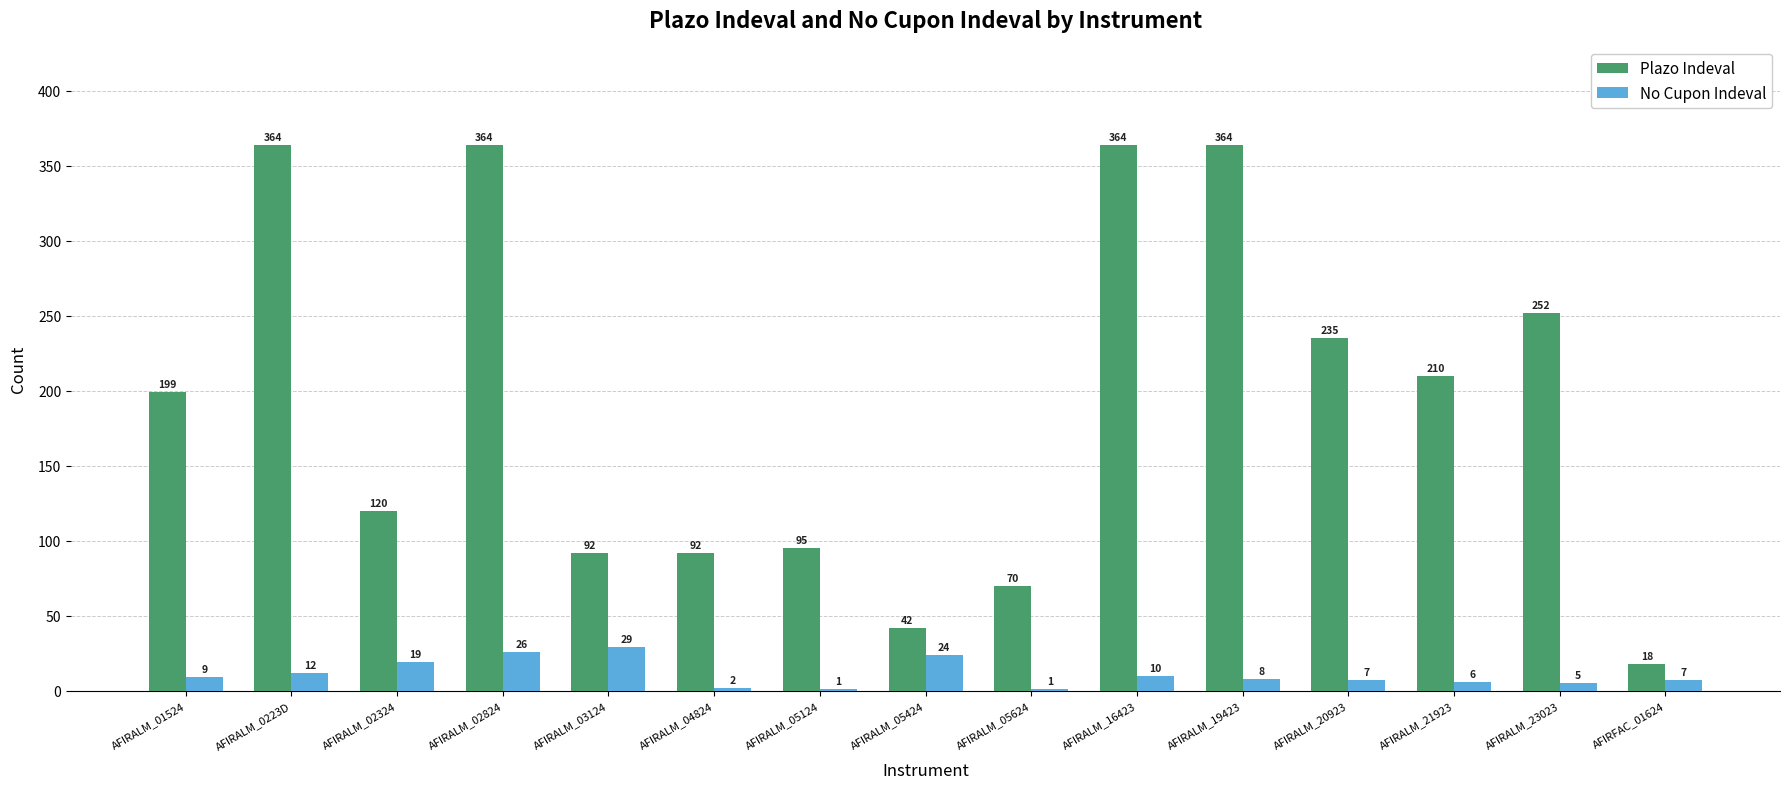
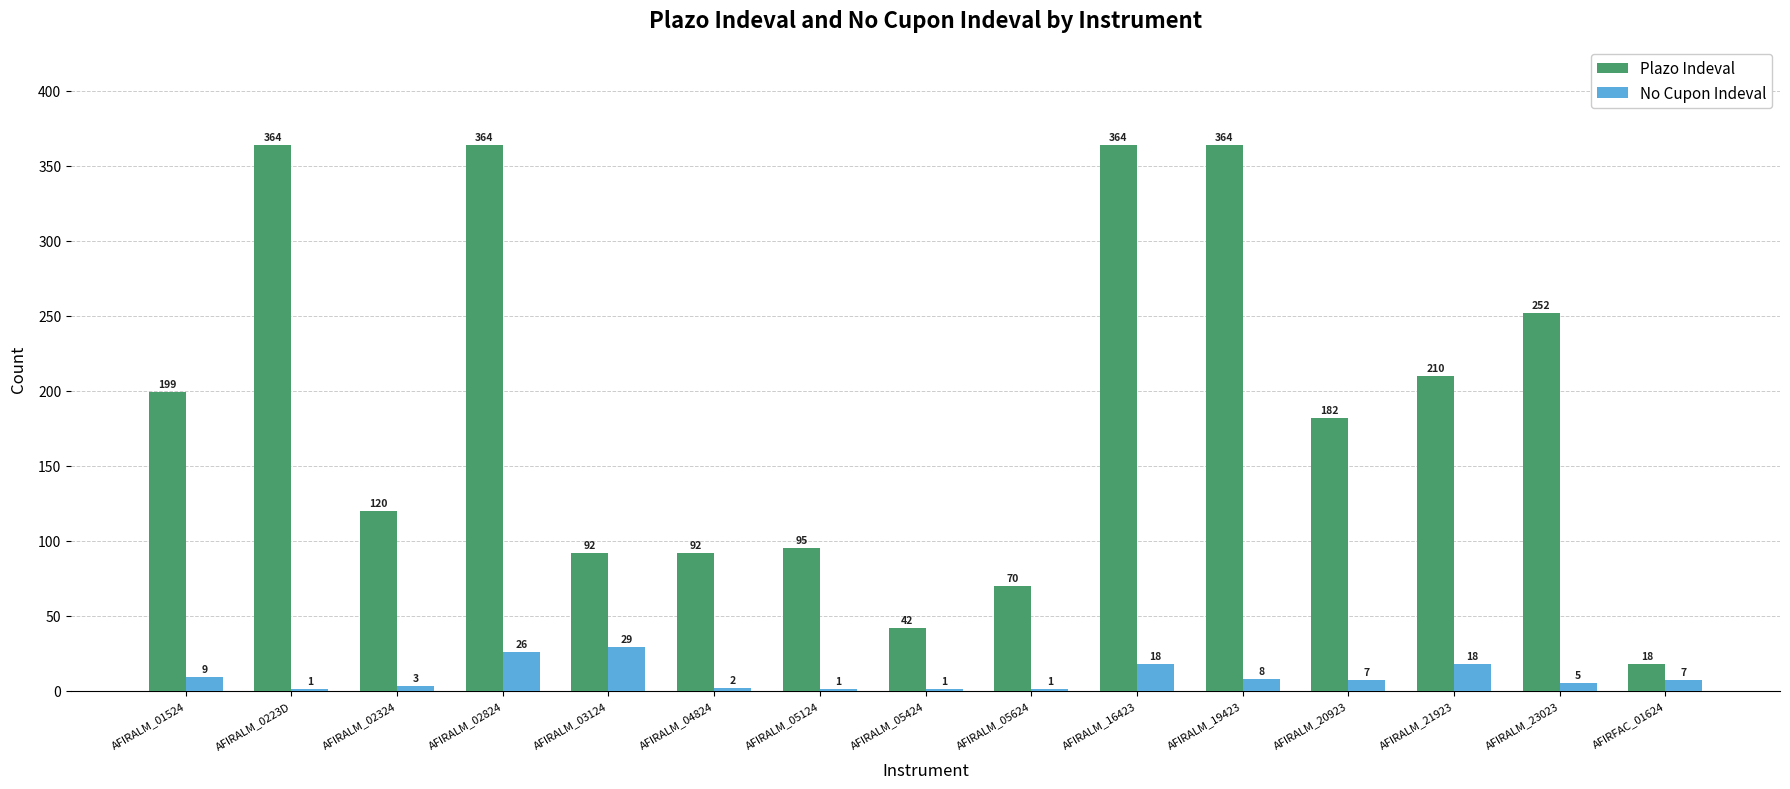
No Cupon Indeval, AFIRALM_0223D: 12 -> 1
No Cupon Indeval, AFIRALM_02324: 19 -> 3
No Cupon Indeval, AFIRALM_05424: 24 -> 1
No Cupon Indeval, AFIRALM_16423: 10 -> 18
Plazo Indeval, AFIRALM_20923: 235 -> 182
No Cupon Indeval, AFIRALM_21923: 6 -> 18
